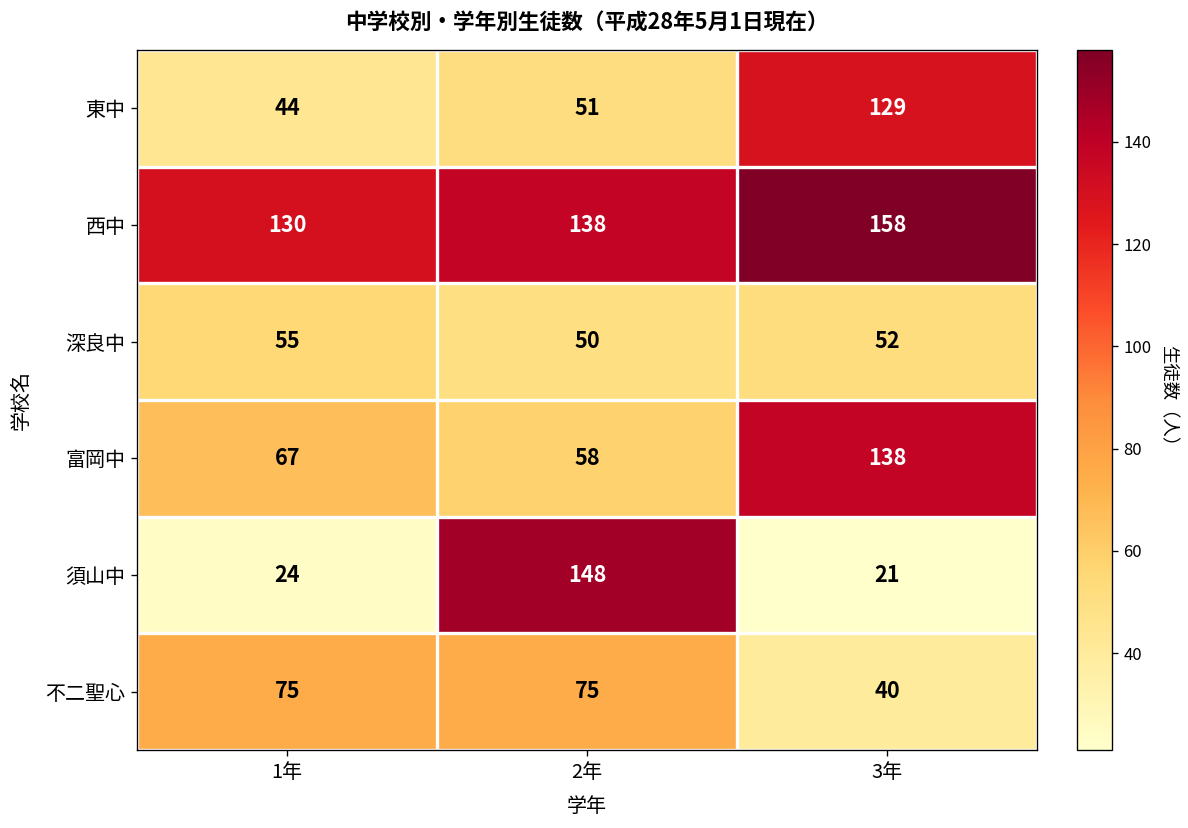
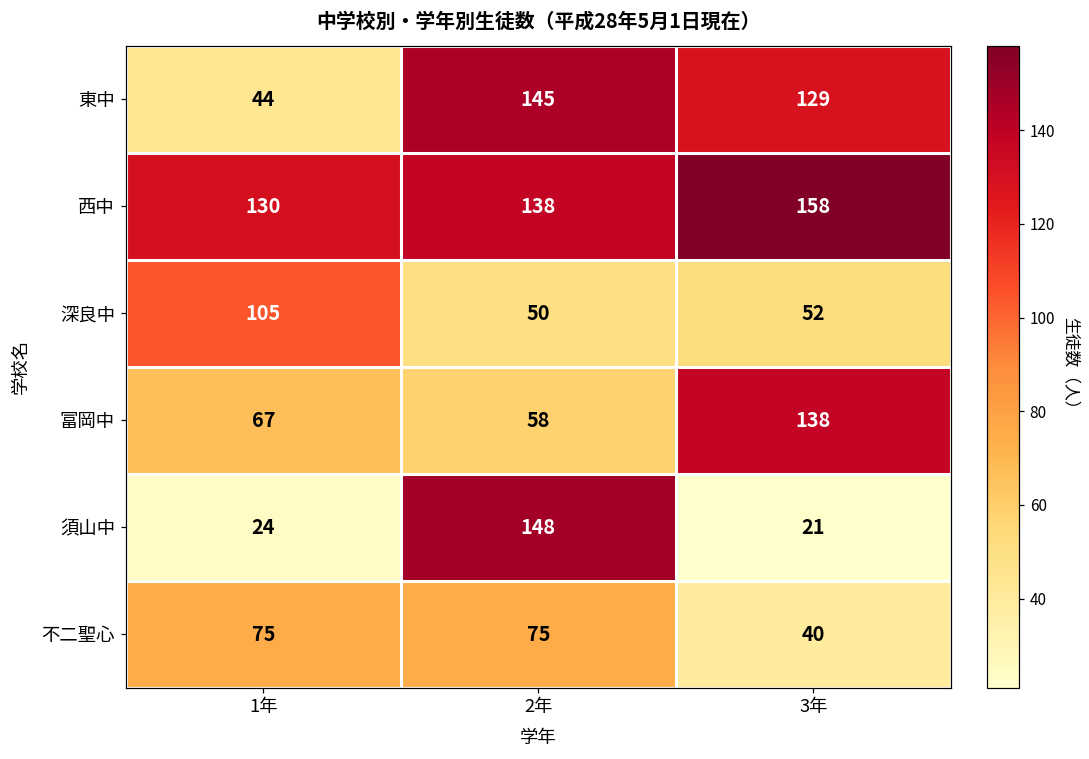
東中, 2年: 51 -> 145
深良中, 1年: 55 -> 105
